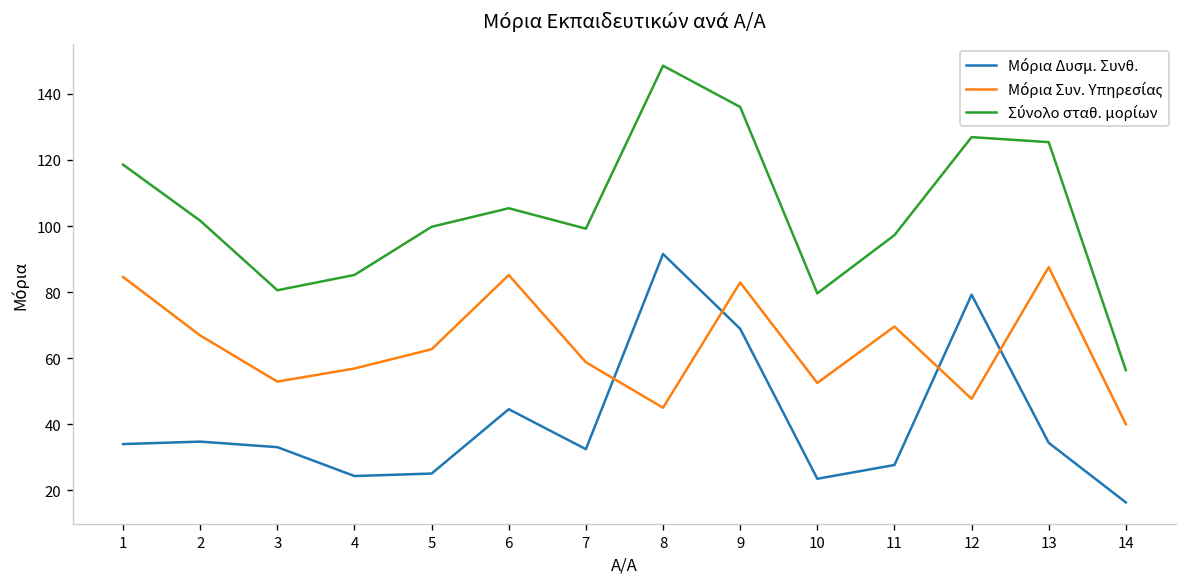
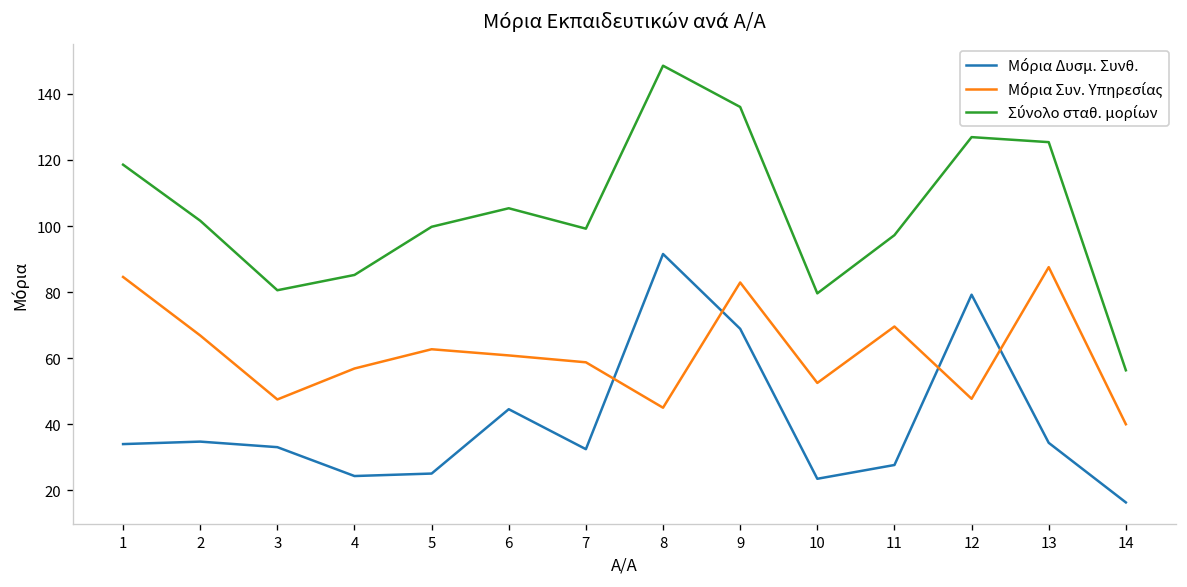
Μόρια Συν. Υπηρεσίας, 3: 53 -> 48
Μόρια Συν. Υπηρεσίας, 6: 85 -> 61
